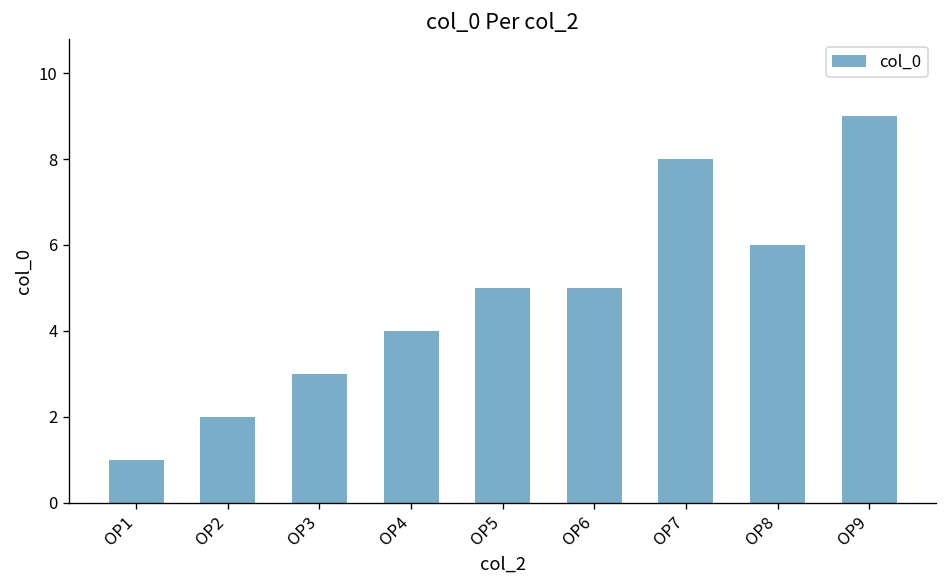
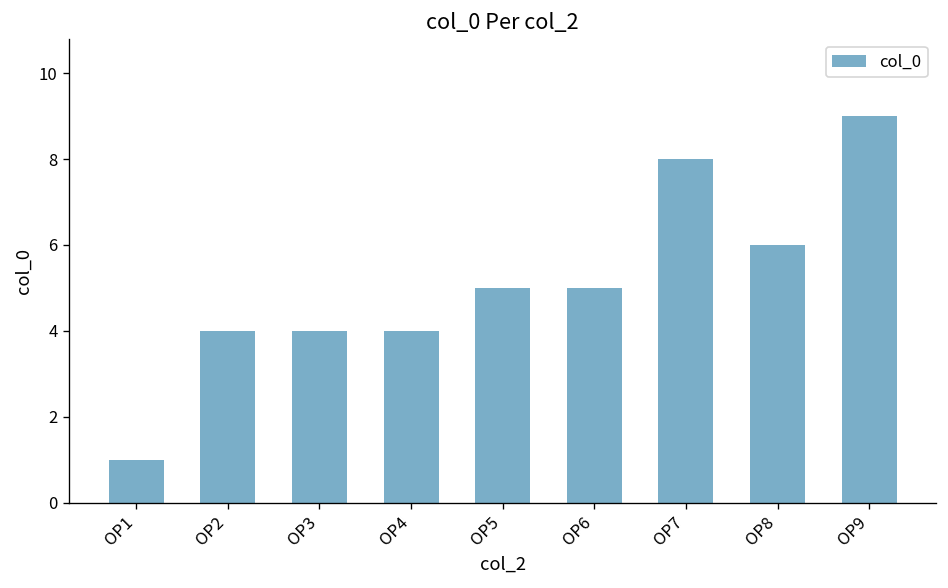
ОР2: 2 -> 4
ОР3: 3 -> 4
